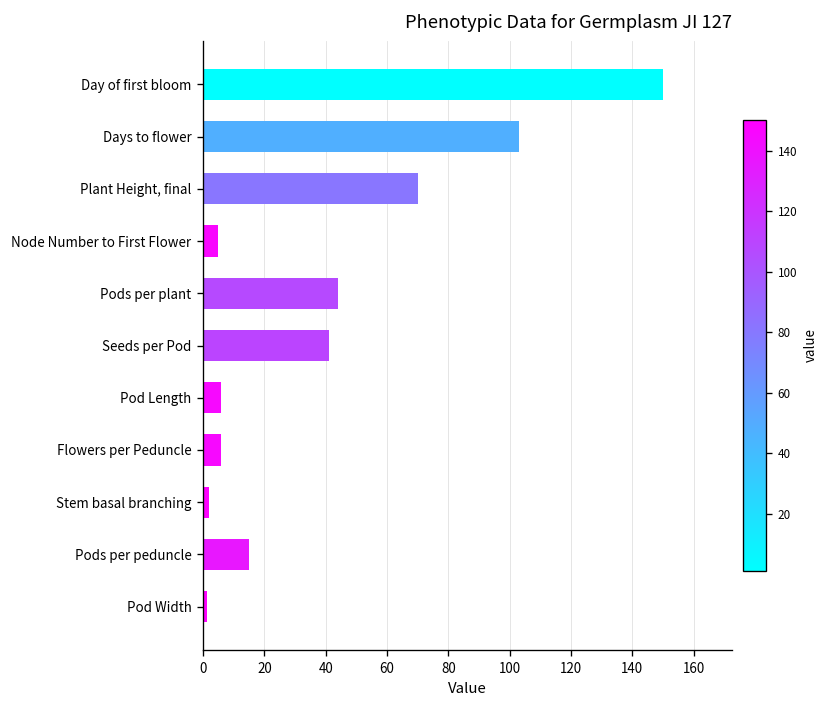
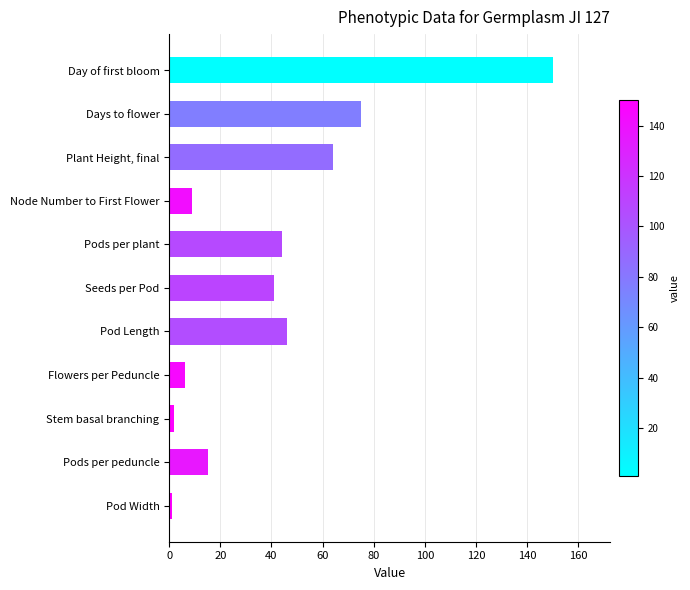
Days to flower: 103 -> 75
Plant Height, final: 70 -> 64
Node Number to First Flower: 5 -> 9
Pod Length: 6 -> 46
